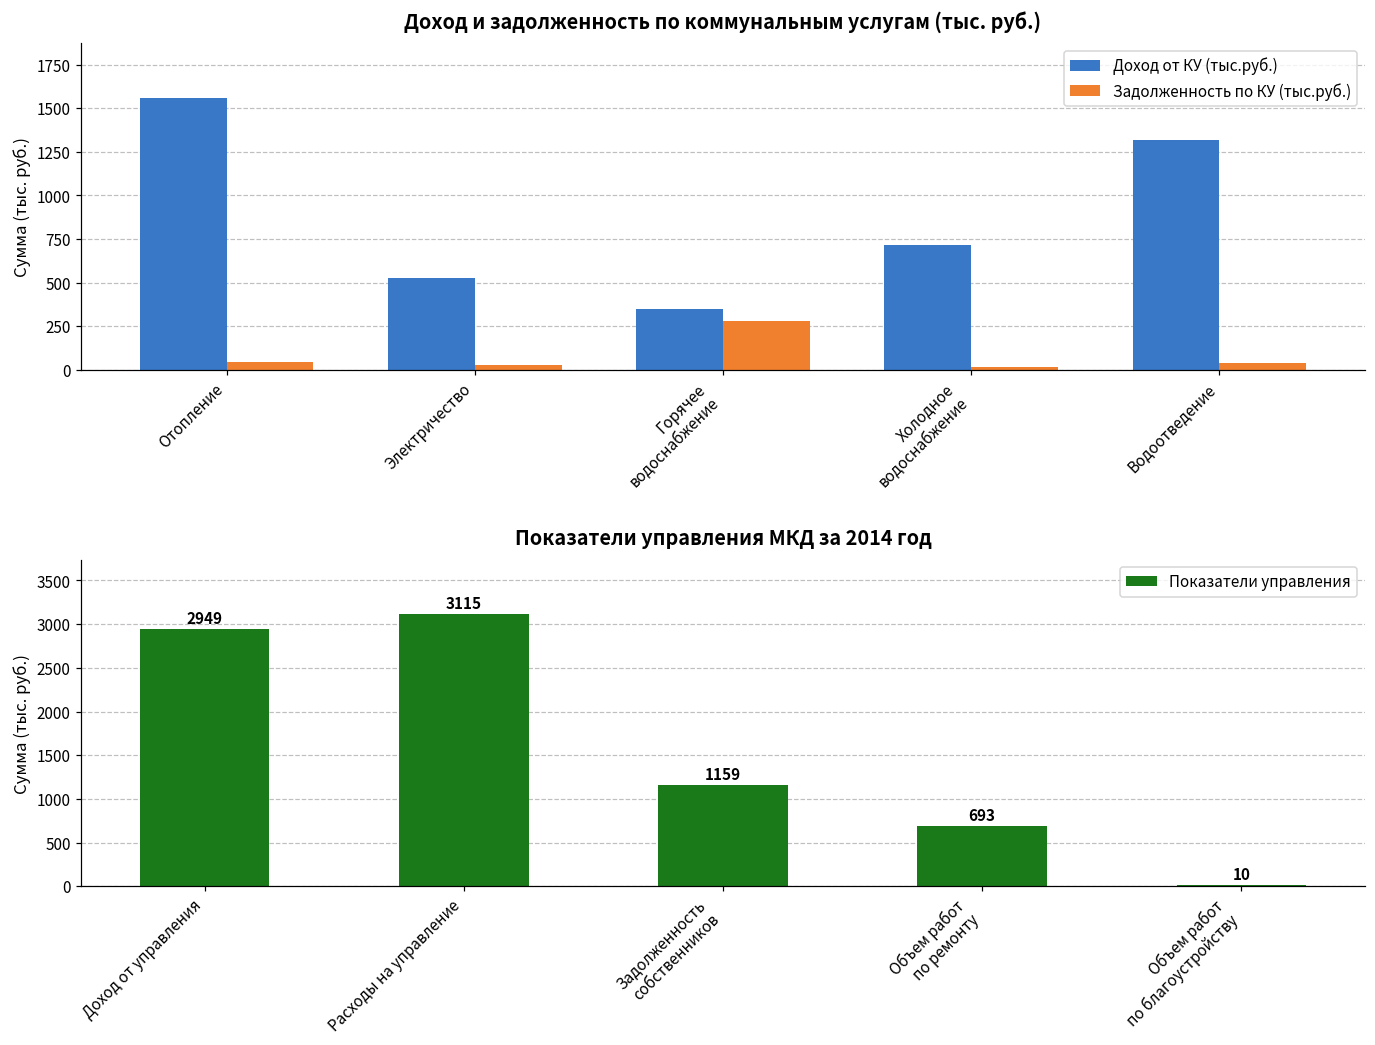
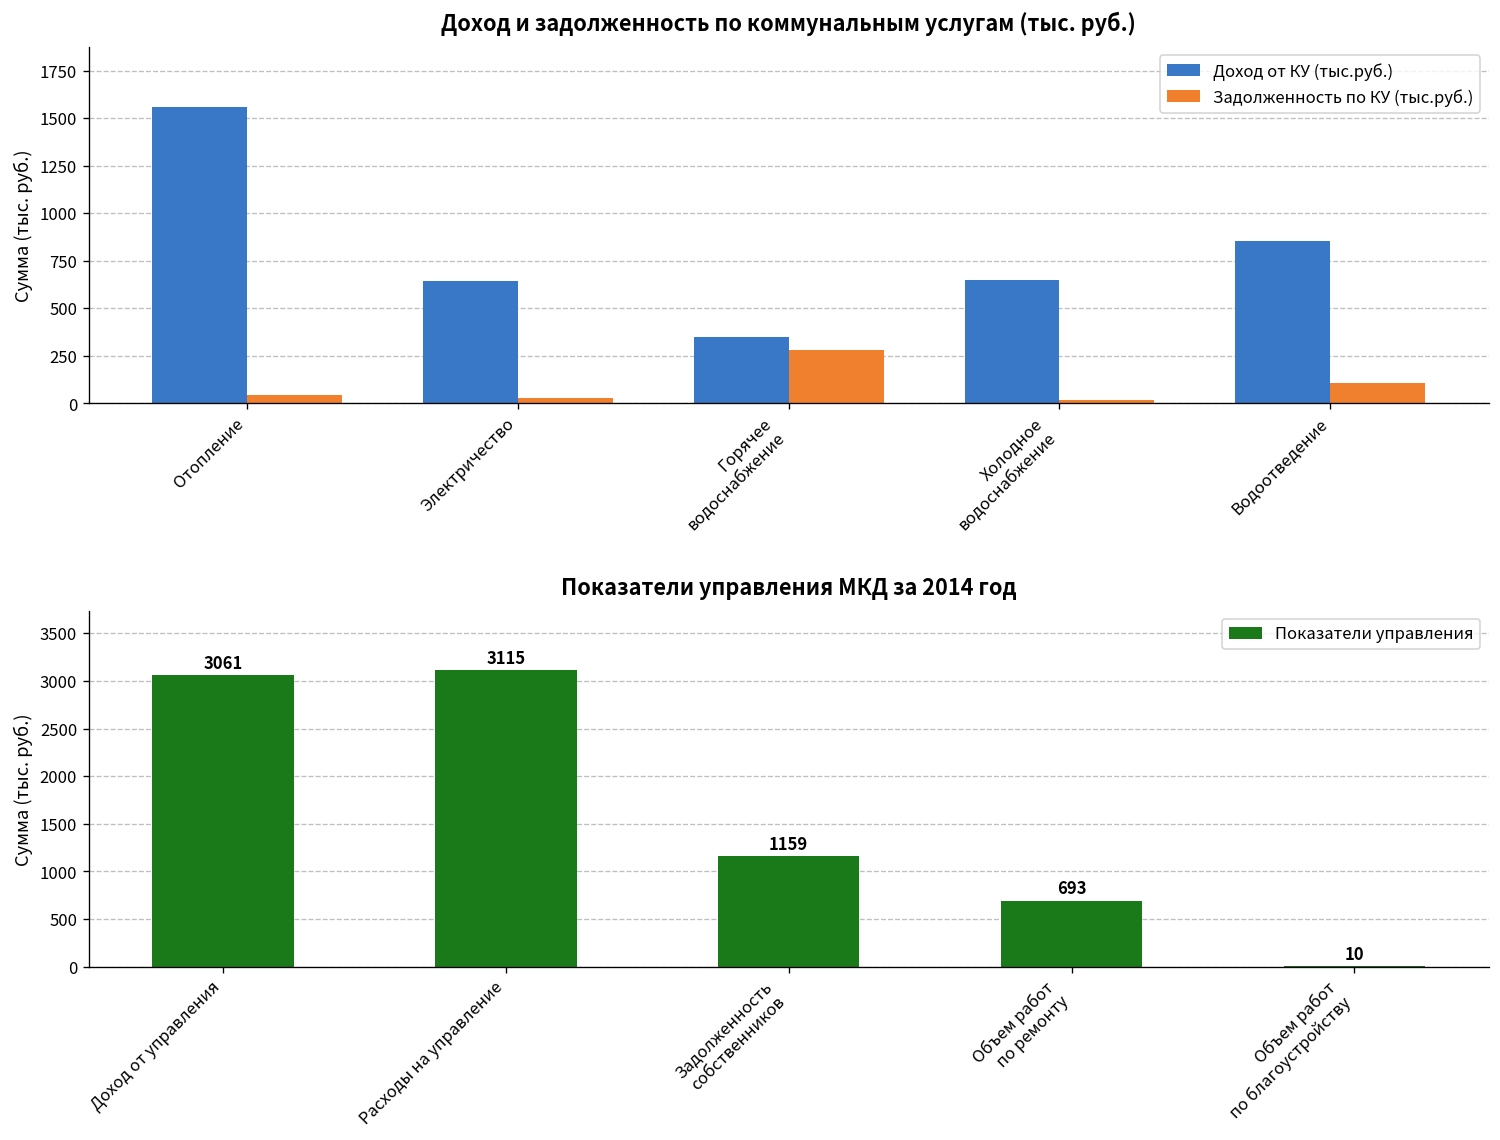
Доход и задолженность по коммунальным услугам (тыс. руб.), Доход от КУ (тыс.руб.), Электричество: 530 -> 650
Доход и задолженность по коммунальным услугам (тыс. руб.), Доход от КУ (тыс.руб.), Холодное водоснабжение: 710 -> 650
Доход и задолженность по коммунальным услугам (тыс. руб.), Доход от КУ (тыс.руб.), Водоотведение: 1320 -> 850
Доход и задолженность по коммунальным услугам (тыс. руб.), Задолженность по КУ (тыс.руб.), Водоотведение: 40 -> 110
Показатели управления МКД за 2014 год, Доход от управления: 2949 -> 3061
